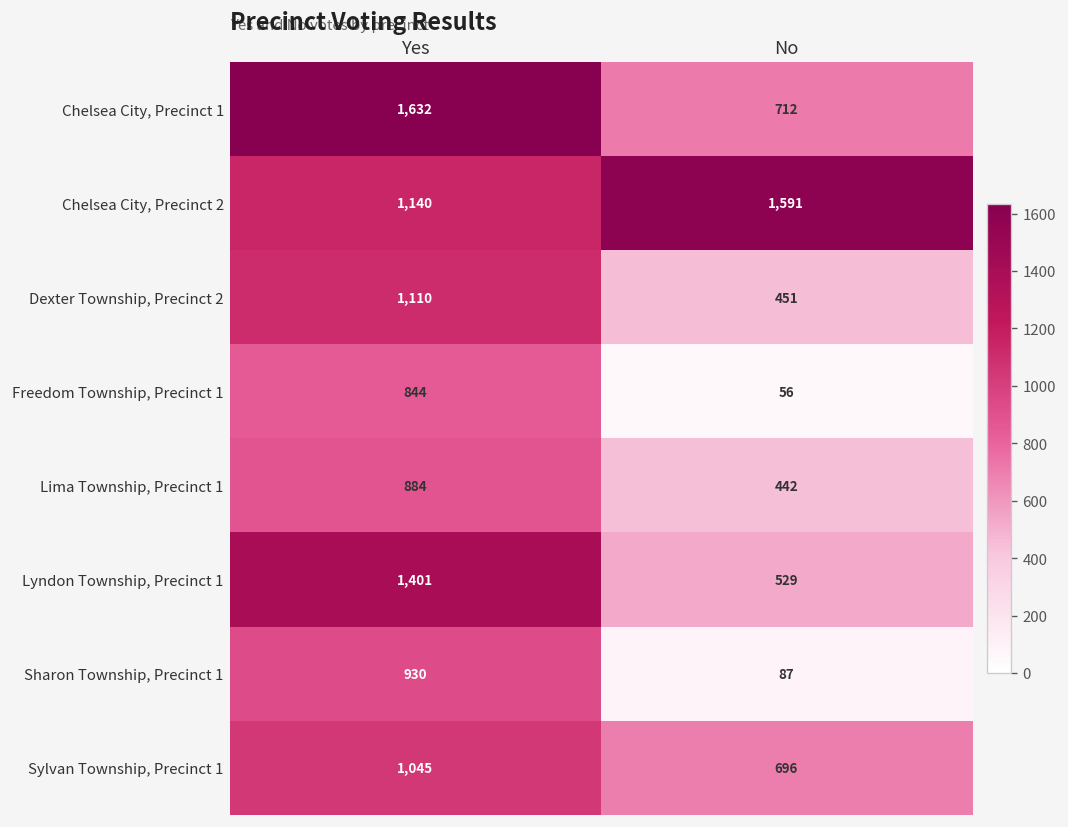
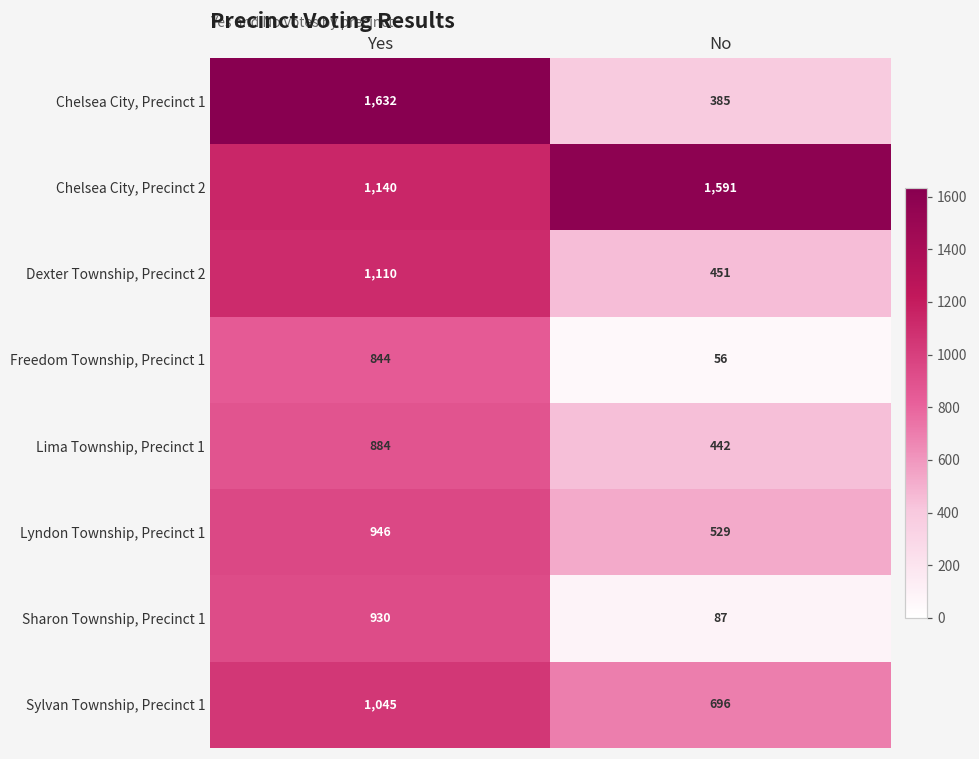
Chelsea City, Precinct 1, No: 712 -> 385
Lyndon Township, Precinct 1, Yes: 1,401 -> 946
